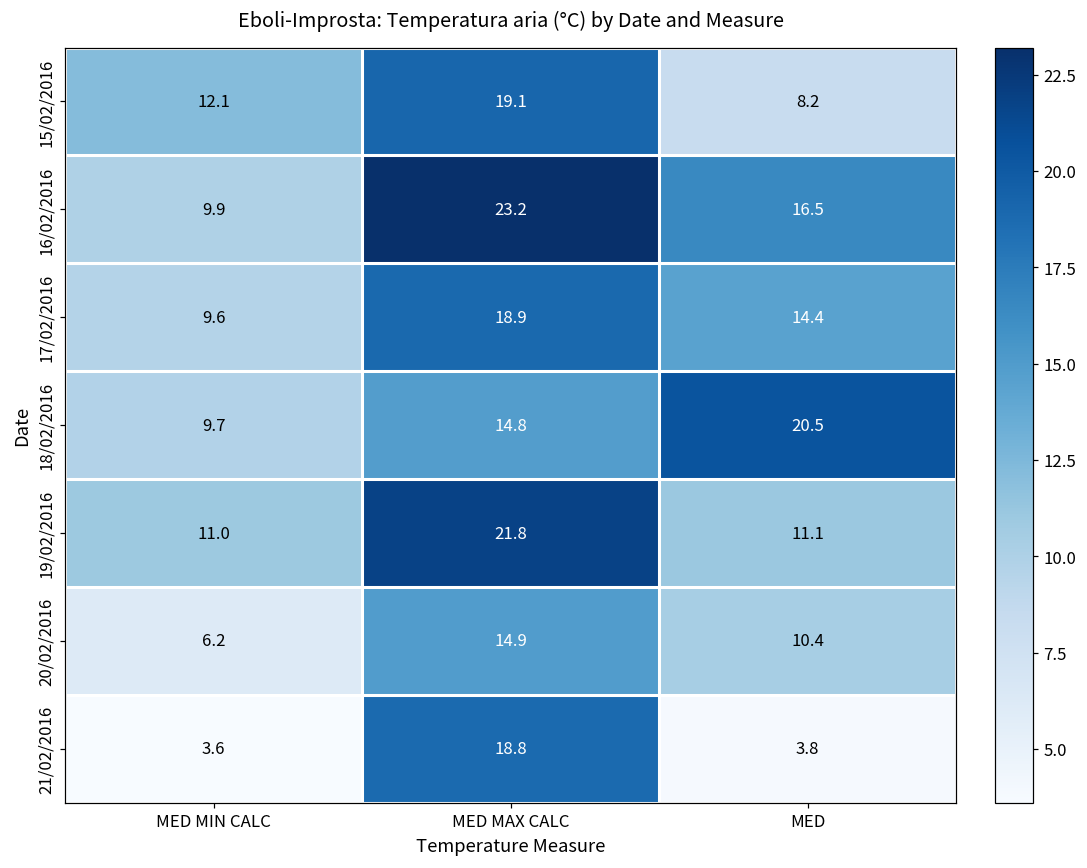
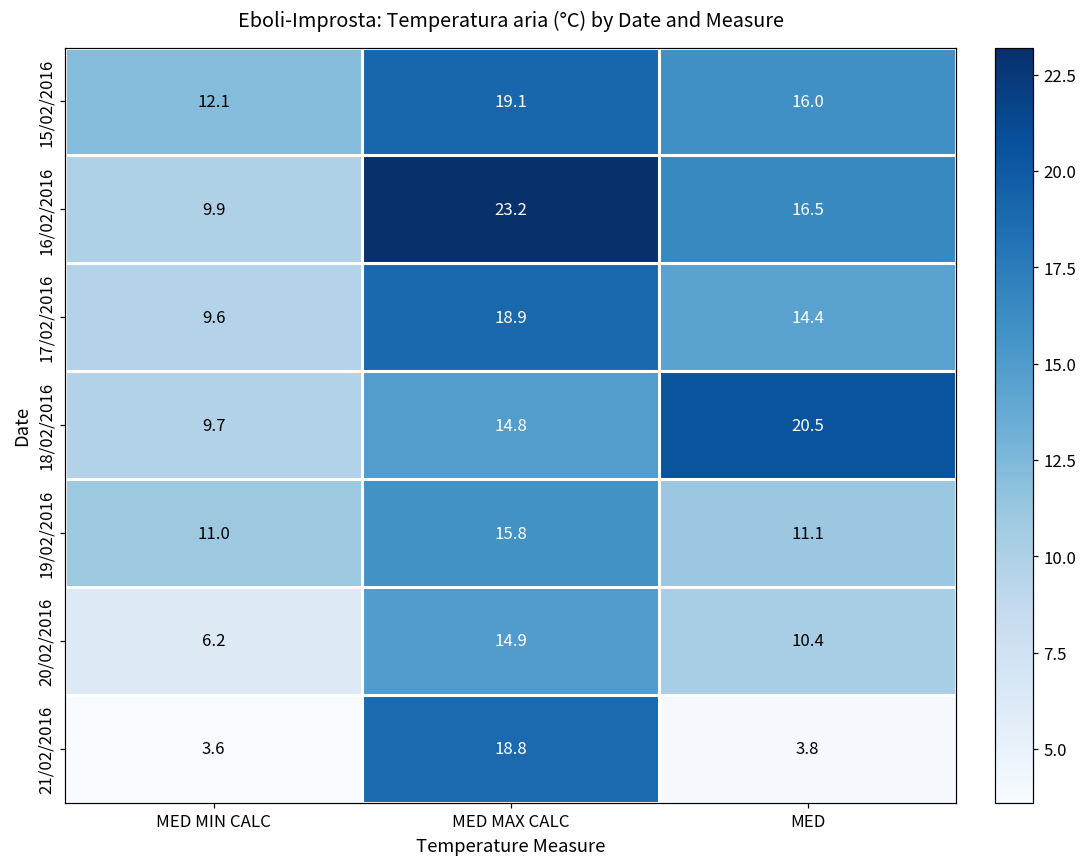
15/02/2016, MED: 8.2 -> 16.0
19/02/2016, MED MAX CALC: 21.8 -> 15.8
